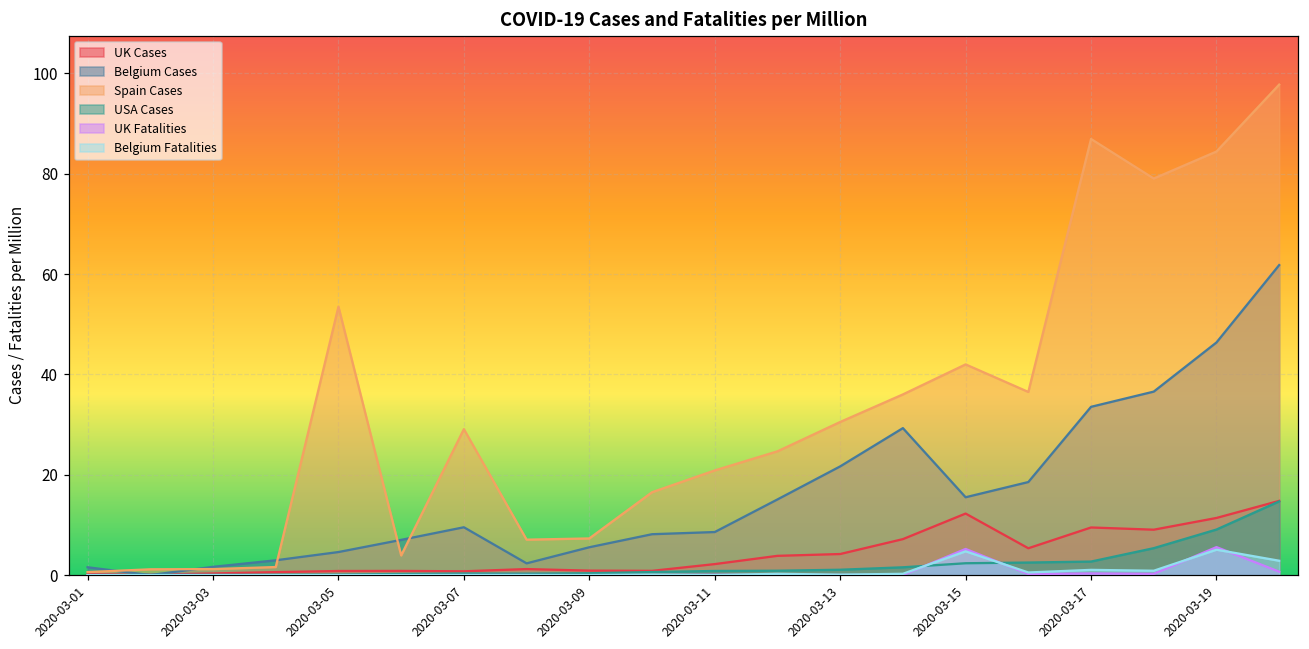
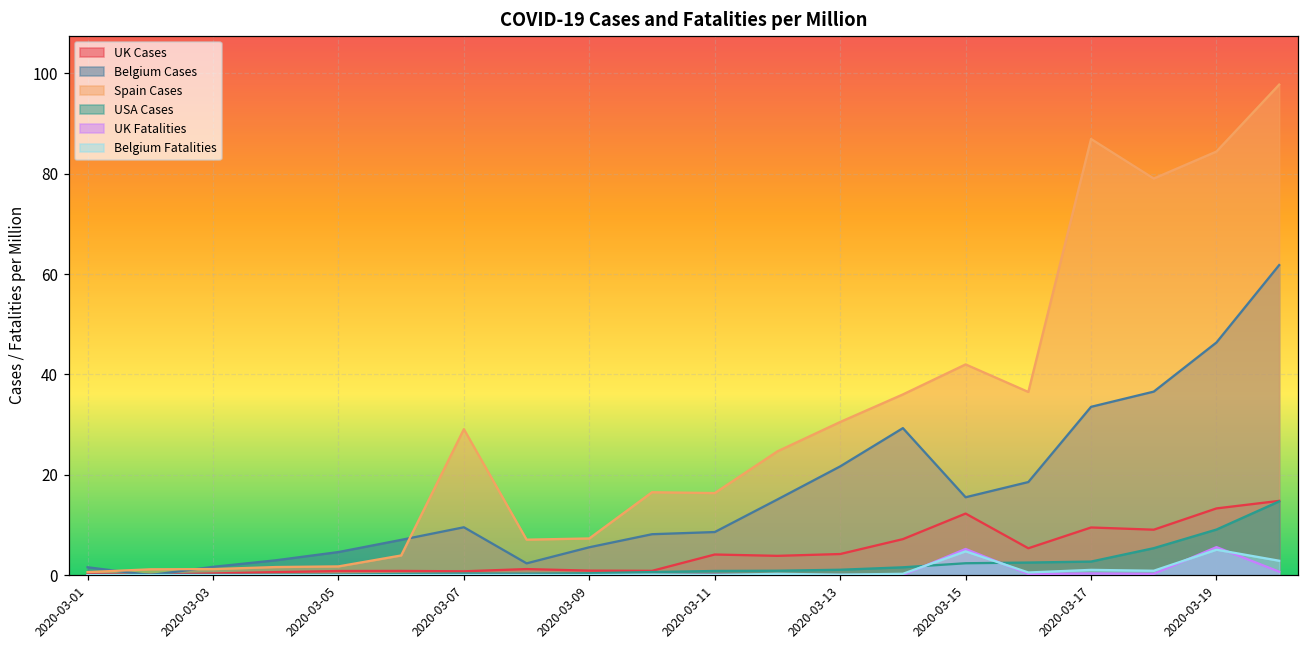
Spain Cases, 2020-03-05: 53 -> 2
UK Cases, 2020-03-11: 2 -> 4
Spain Cases, 2020-03-11: 21 -> 16
UK Cases, 2020-03-19: 11 -> 13
